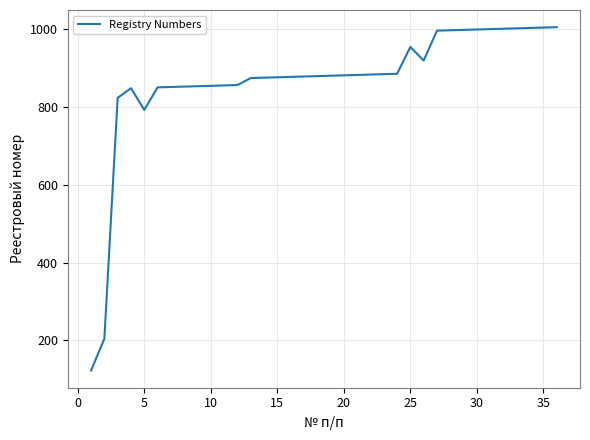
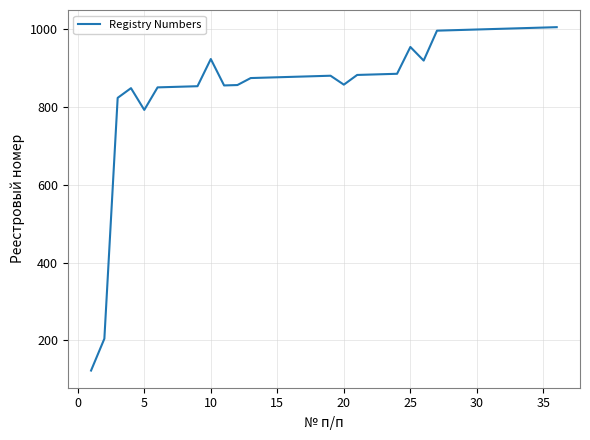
10: 860 -> 920
20: 880 -> 860
